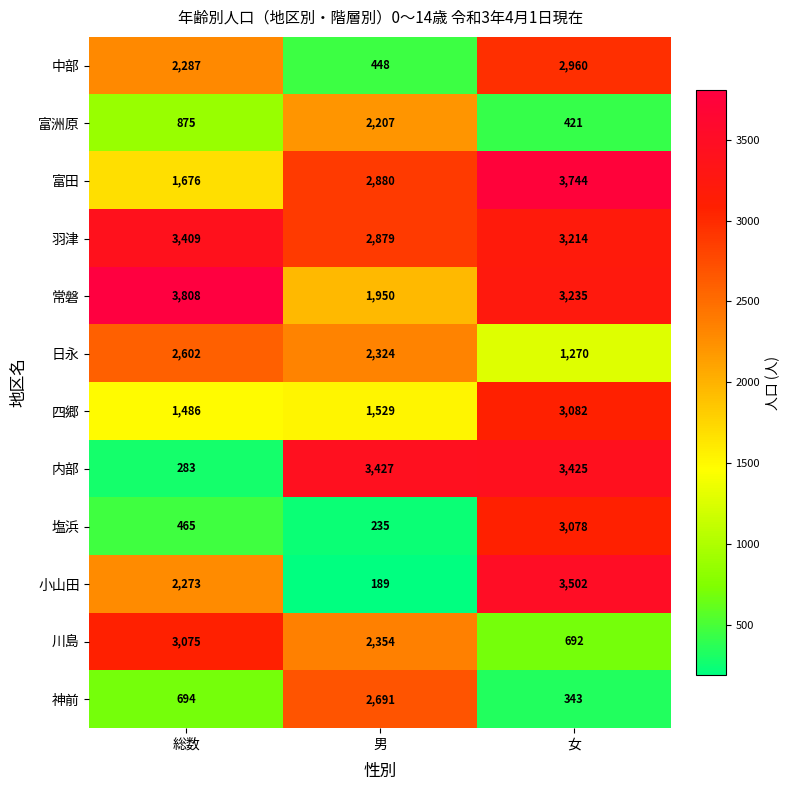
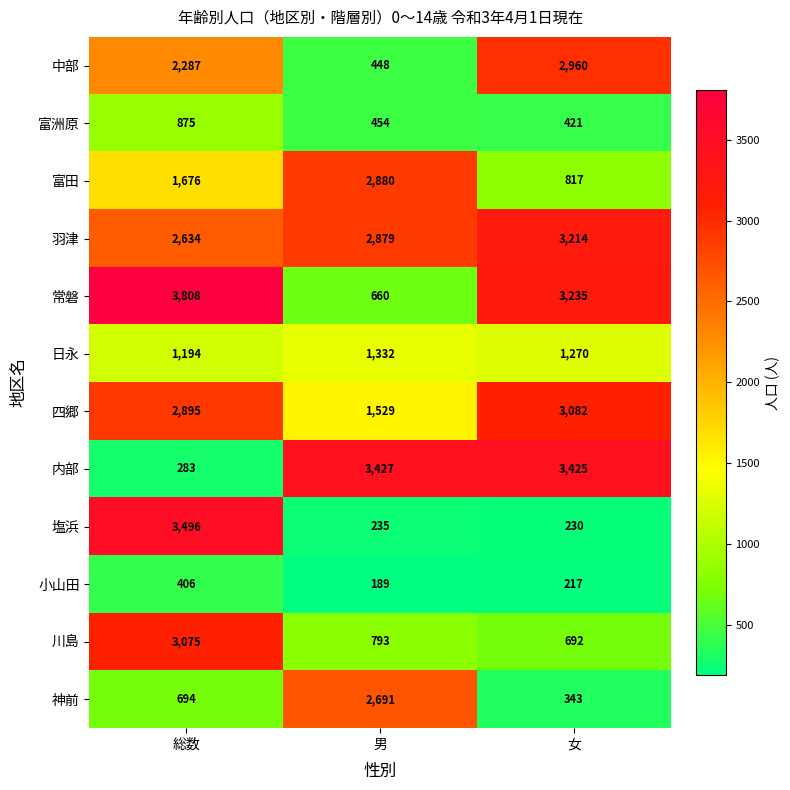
富洲原, 男: 2,207 -> 454
富田, 女: 3,744 -> 817
羽津, 総数: 3,409 -> 2,634
常磐, 男: 1,950 -> 660
日永, 総数: 2,602 -> 1,194
日永, 男: 2,324 -> 1,332
四郷, 総数: 1,486 -> 2,895
塩浜, 総数: 465 -> 3,496
塩浜, 女: 3,078 -> 230
小山田, 総数: 2,273 -> 406
小山田, 女: 3,502 -> 217
川島, 男: 2,354 -> 793
